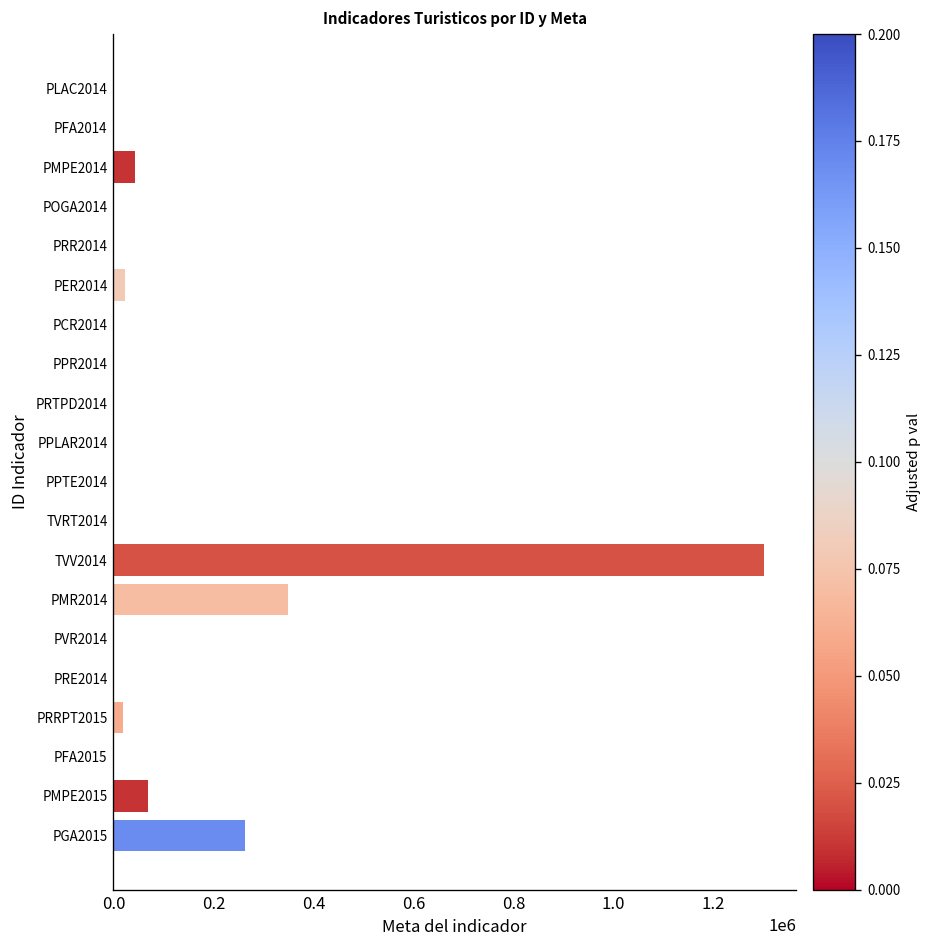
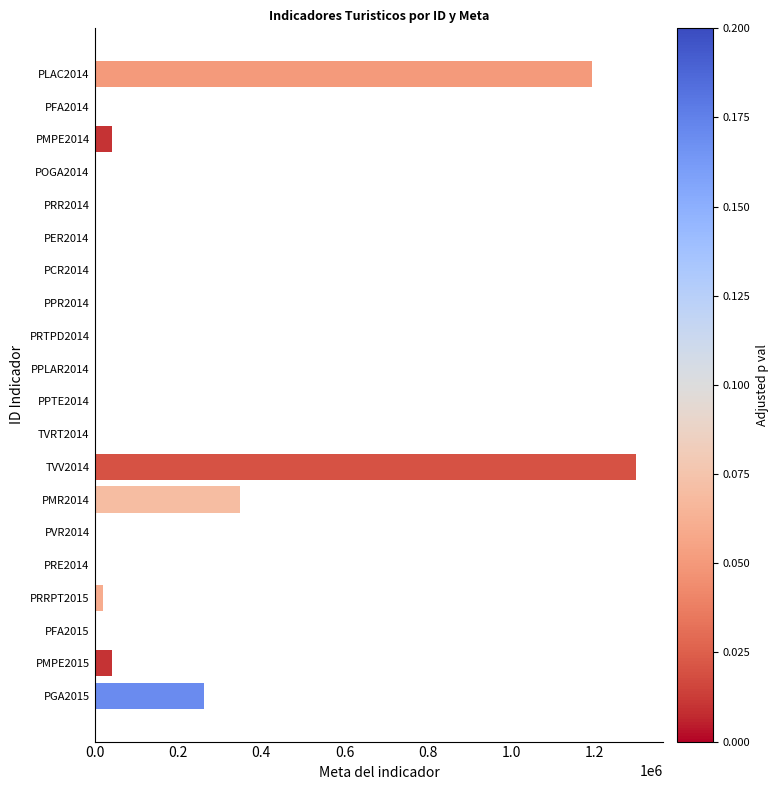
PLAC2014: 0 -> 1190000
PER2014: 20000 -> 0
PMPE2015: 70000 -> 40000
